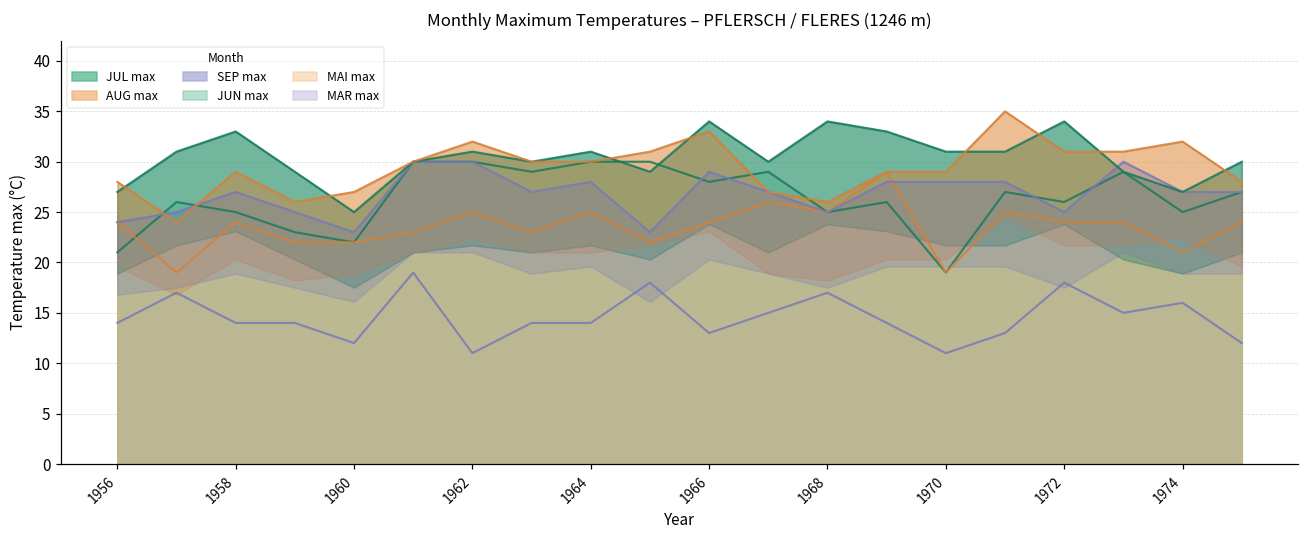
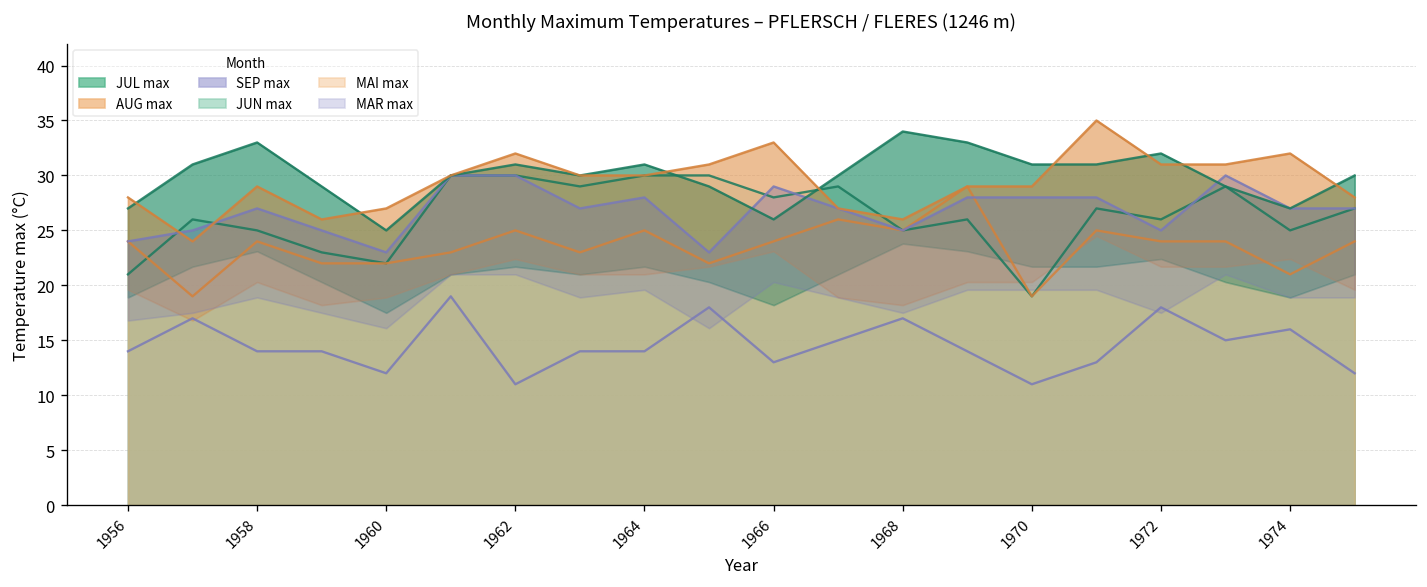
JUL max, 1966: 34 -> 26
JUL max, 1972: 34 -> 32
